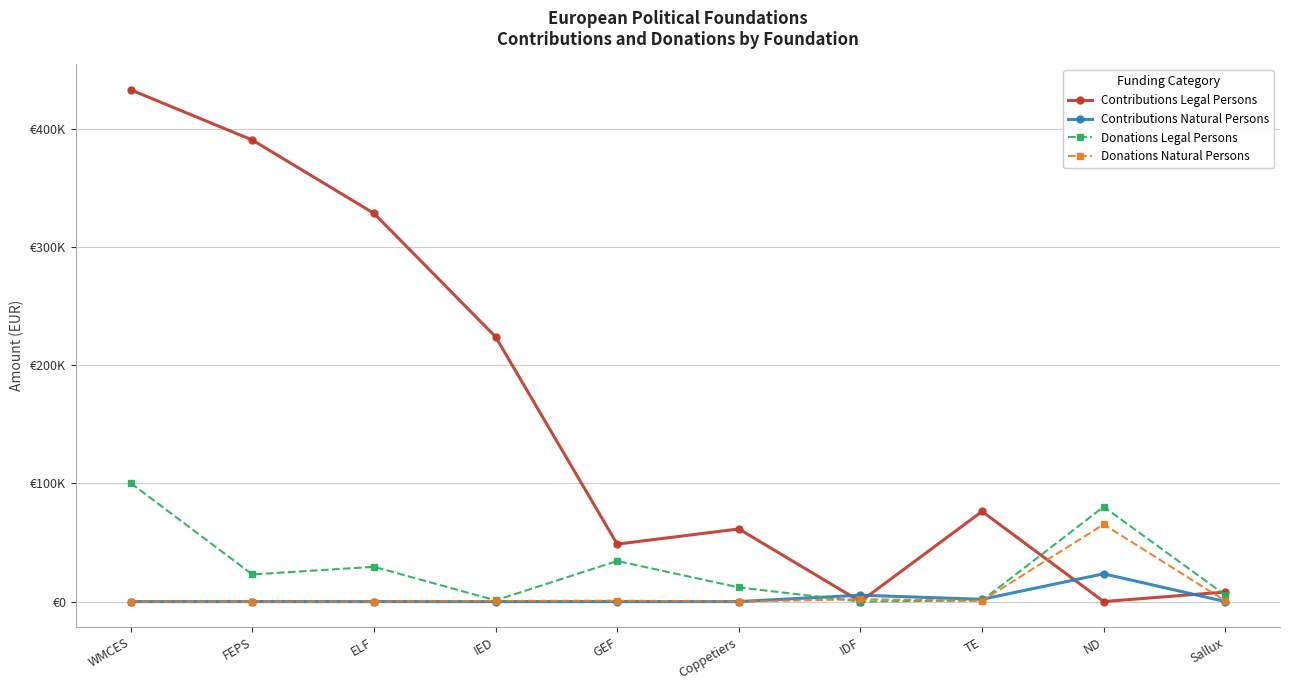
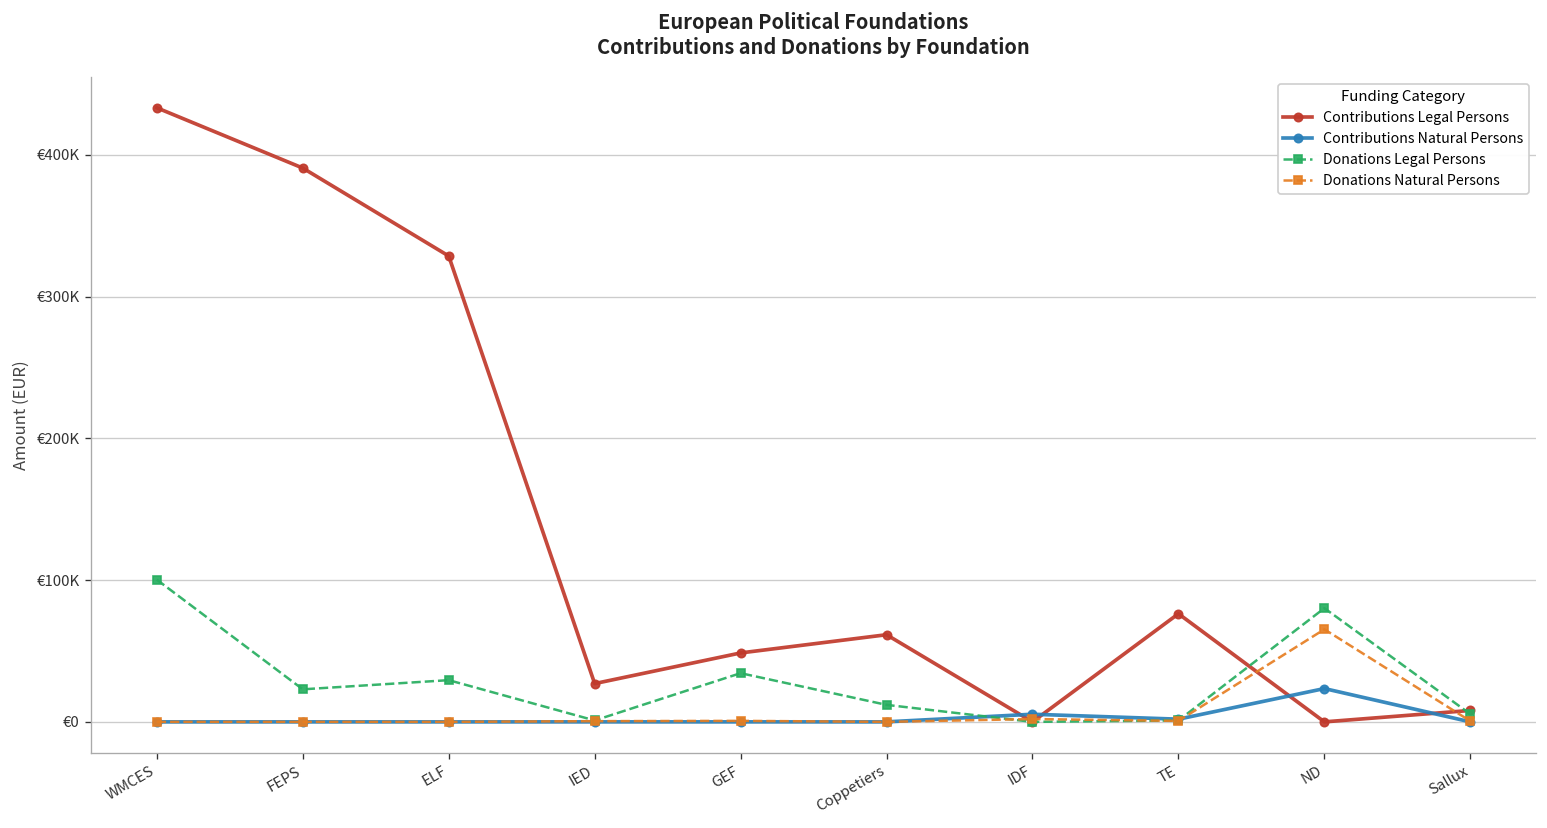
Contributions Legal Persons, IED: €224000 -> €27000
